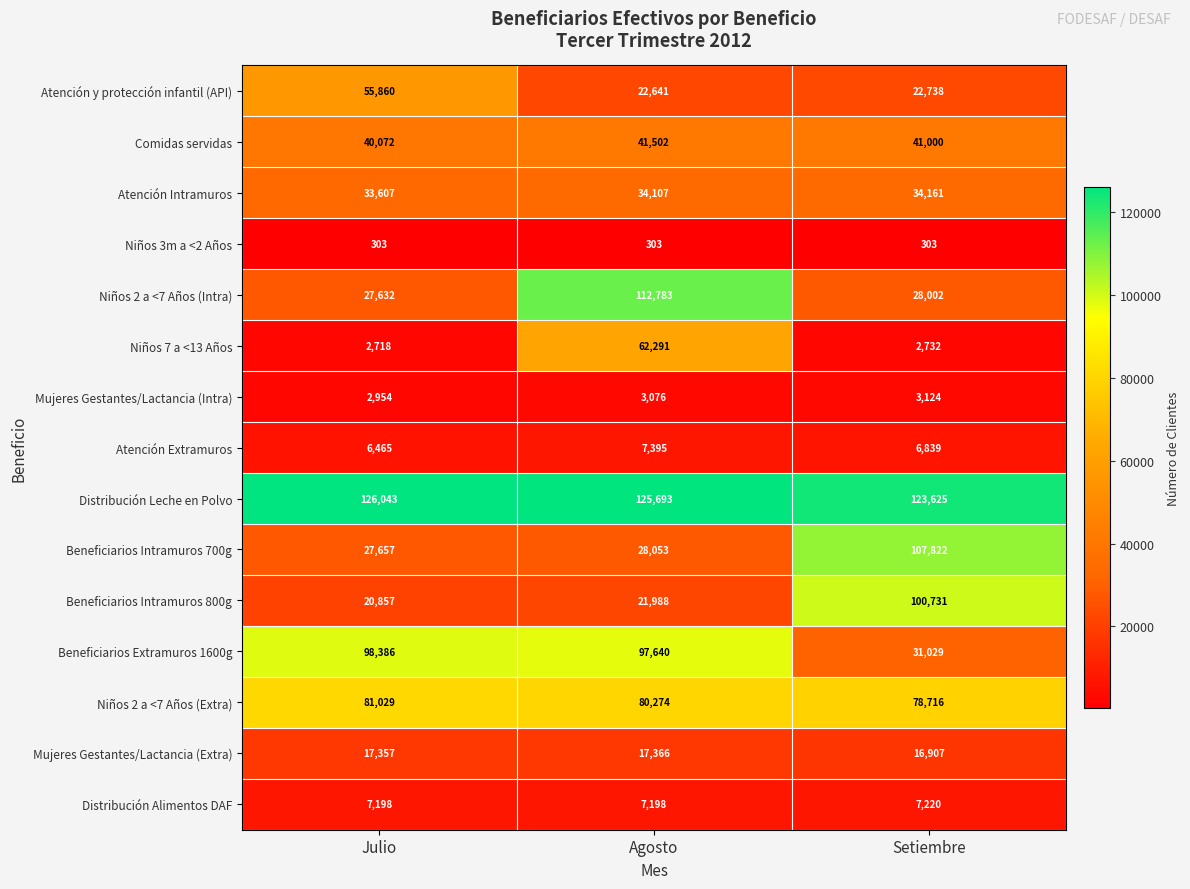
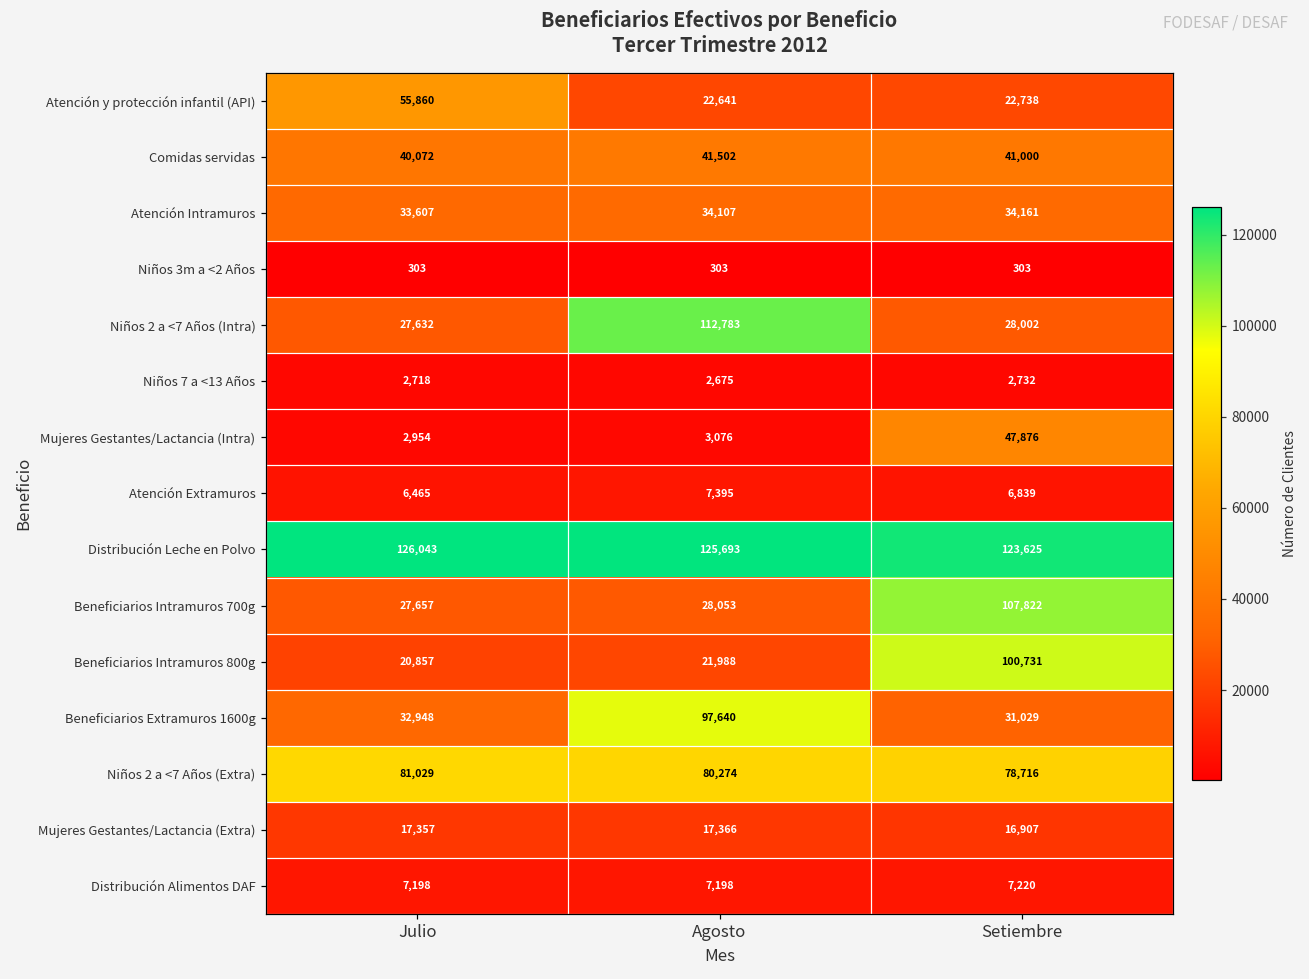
Niños 7 a <13 Años, Agosto: 62,291 -> 2,675
Mujeres Gestantes/Lactancia (Intra), Setiembre: 3,124 -> 47,876
Beneficiarios Extramuros 1600g, Julio: 98,386 -> 32,948
